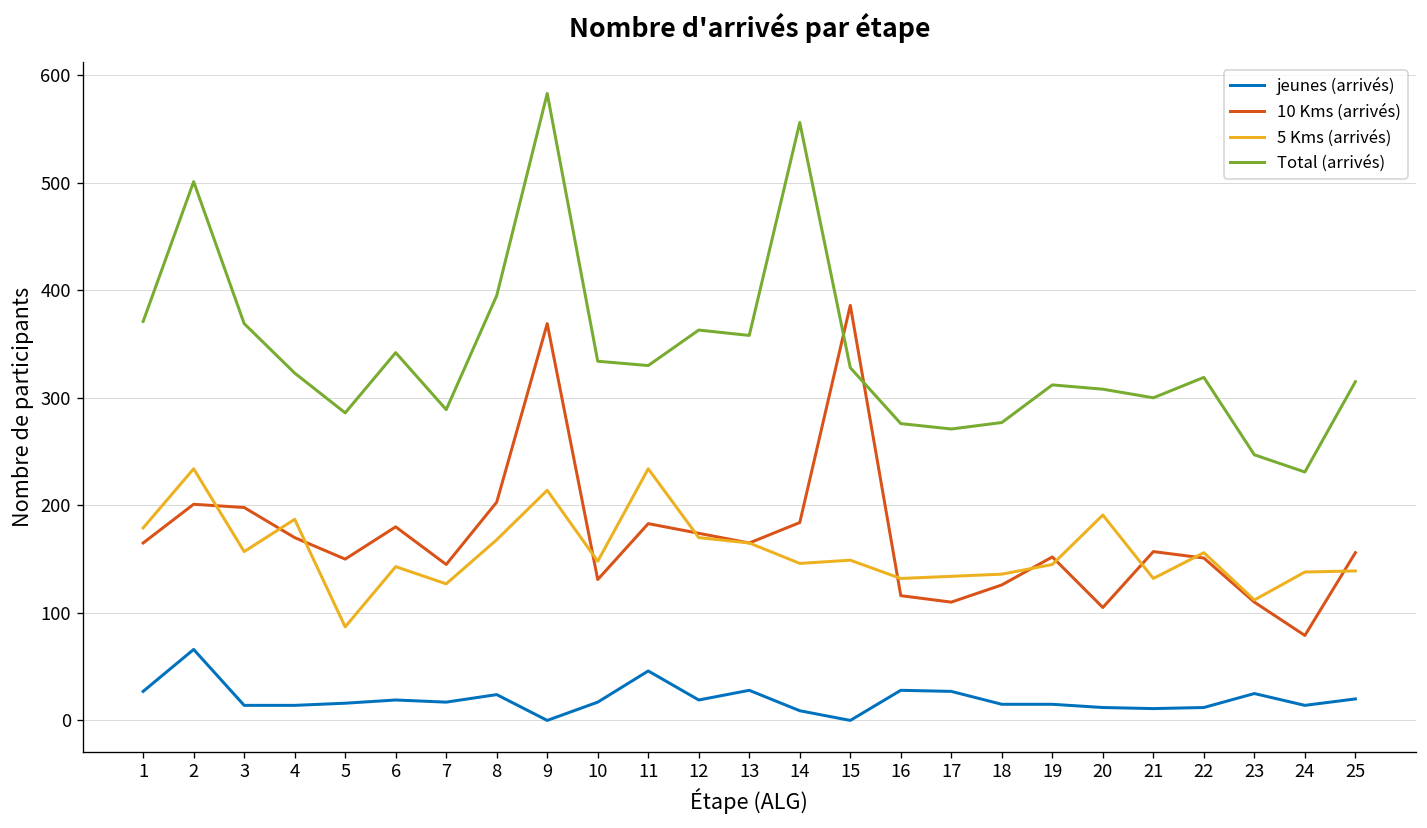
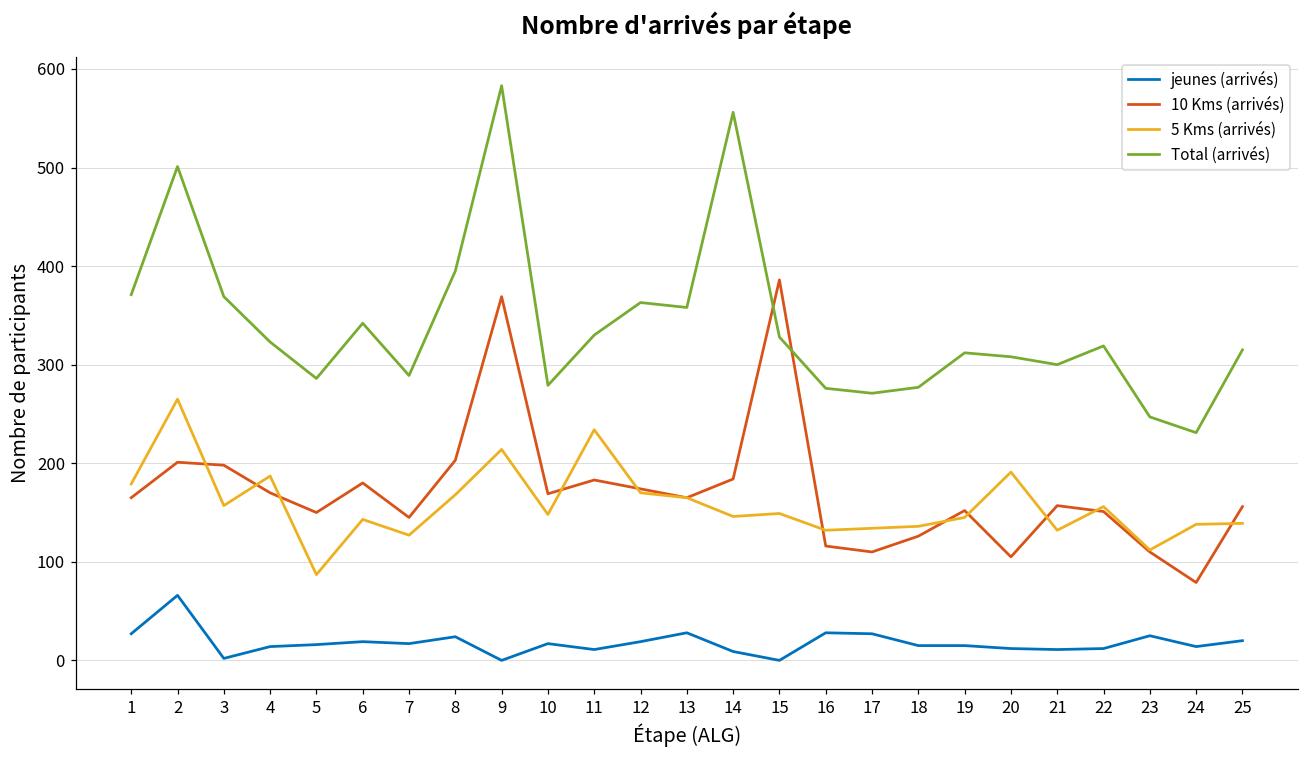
5 Kms (arrivés), 2: 230 -> 270
jeunes (arrivés), 3: 10 -> 0
10 Kms (arrivés), 10: 130 -> 170
Total (arrivés), 10: 330 -> 280
jeunes (arrivés), 11: 50 -> 10
